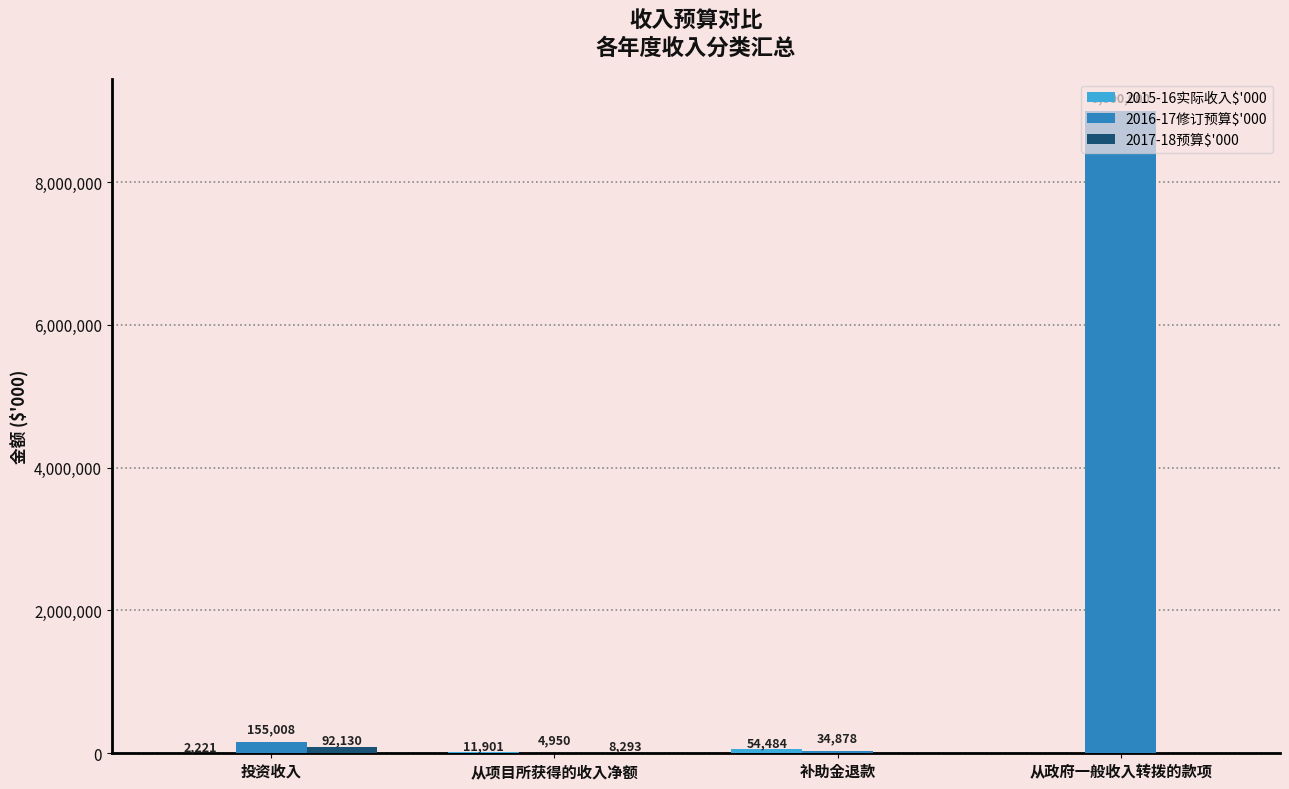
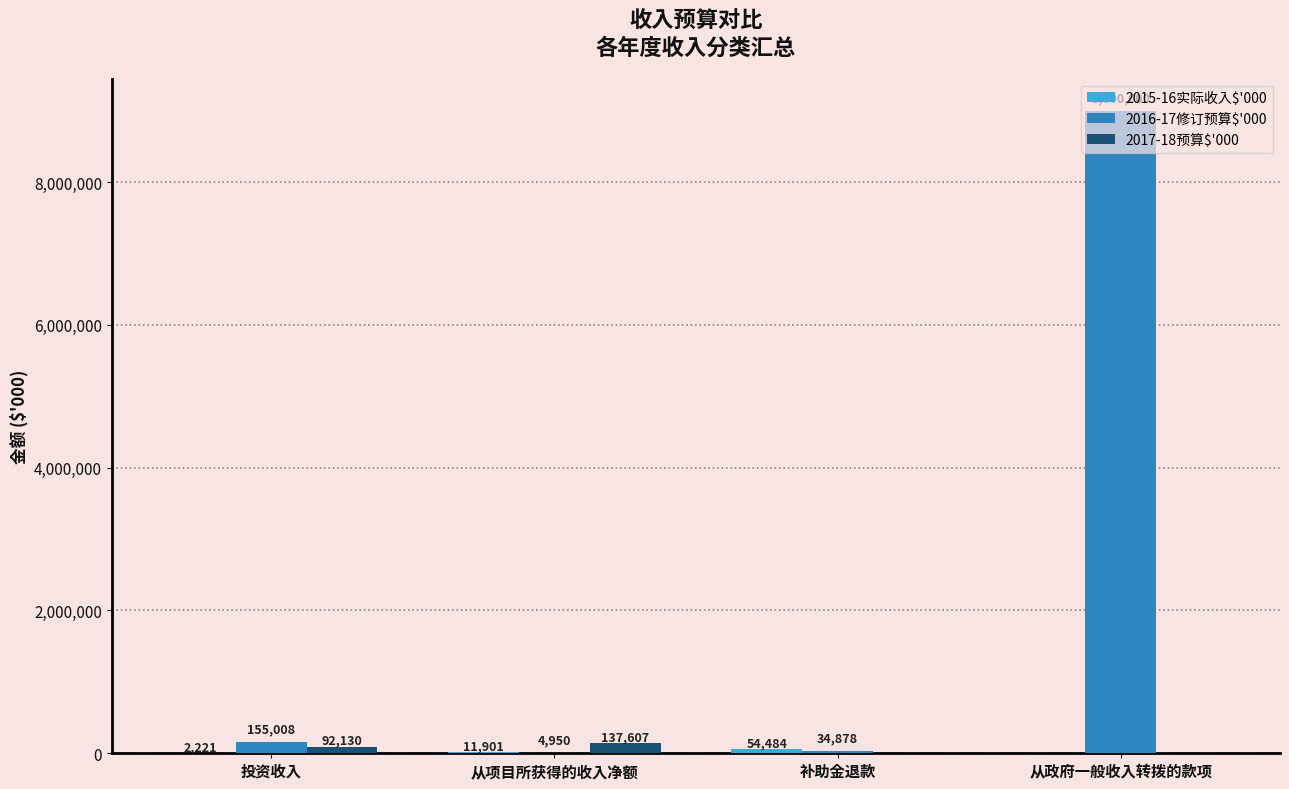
2017-18预算$'000, 从项目所获得的收入净额: 8,293 -> 137,607
